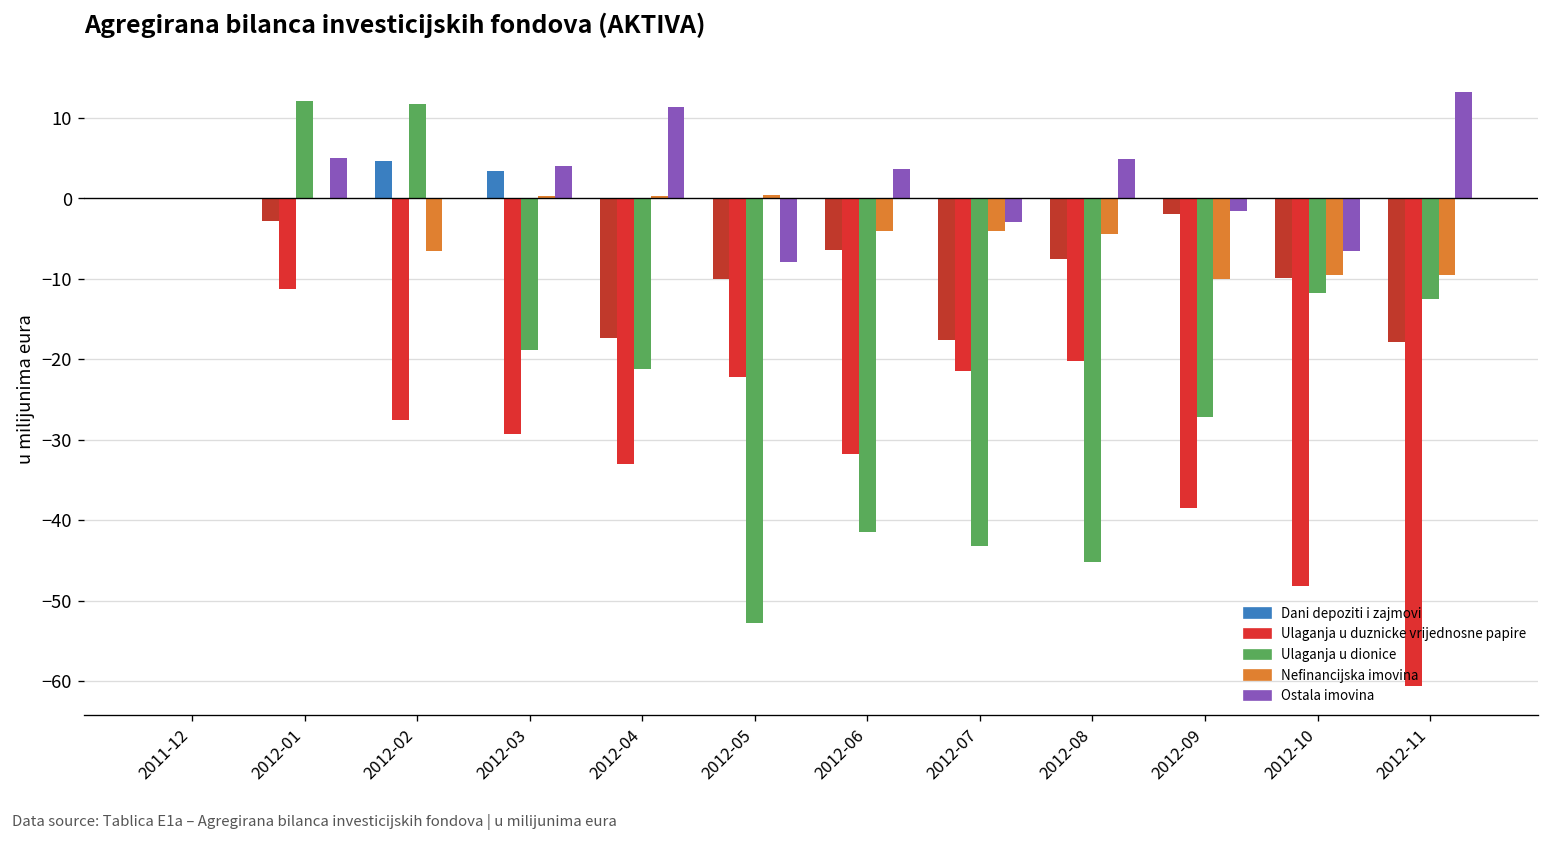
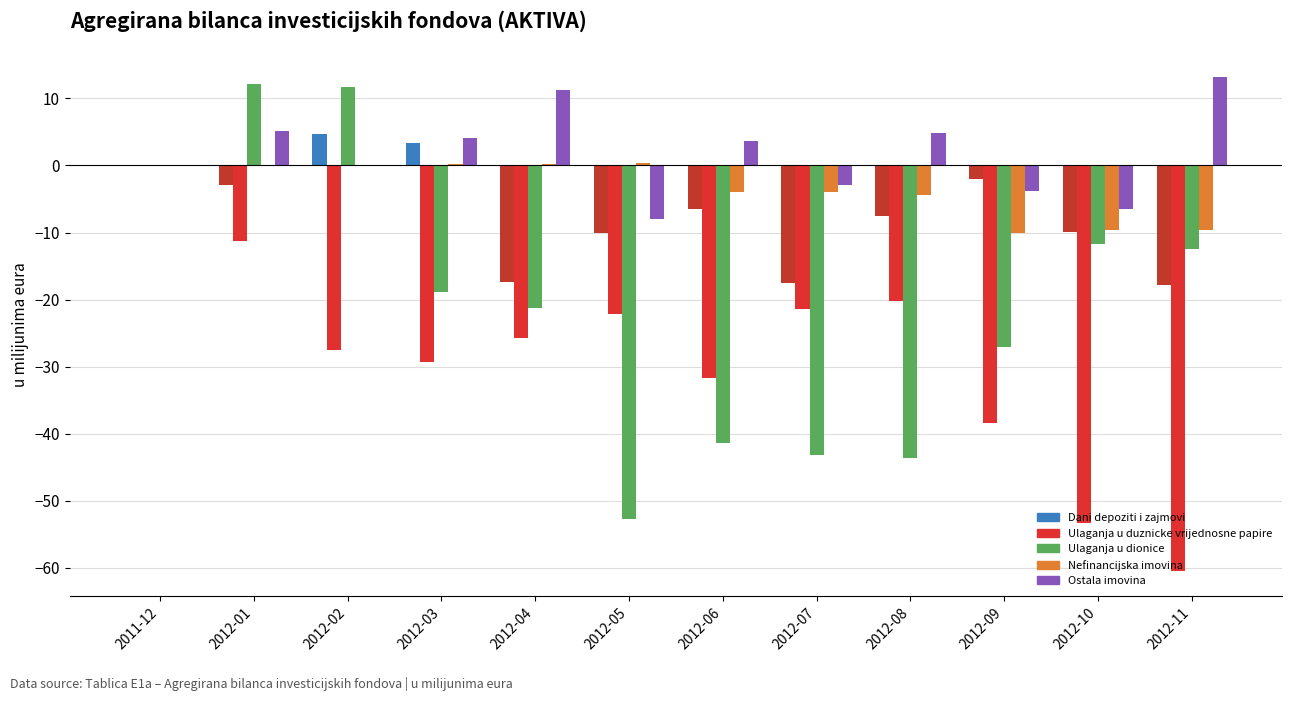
Nefinancijska imovina, 2012-02: -7 -> 0
Ulaganja u duznicke vrijednosne papire, 2012-04: -33 -> -26
Ulaganja u dionice, 2012-08: -45 -> -44
Ostala imovina, 2012-09: -2 -> -4
Ulaganja u duznicke vrijednosne papire, 2012-10: -48 -> -53
